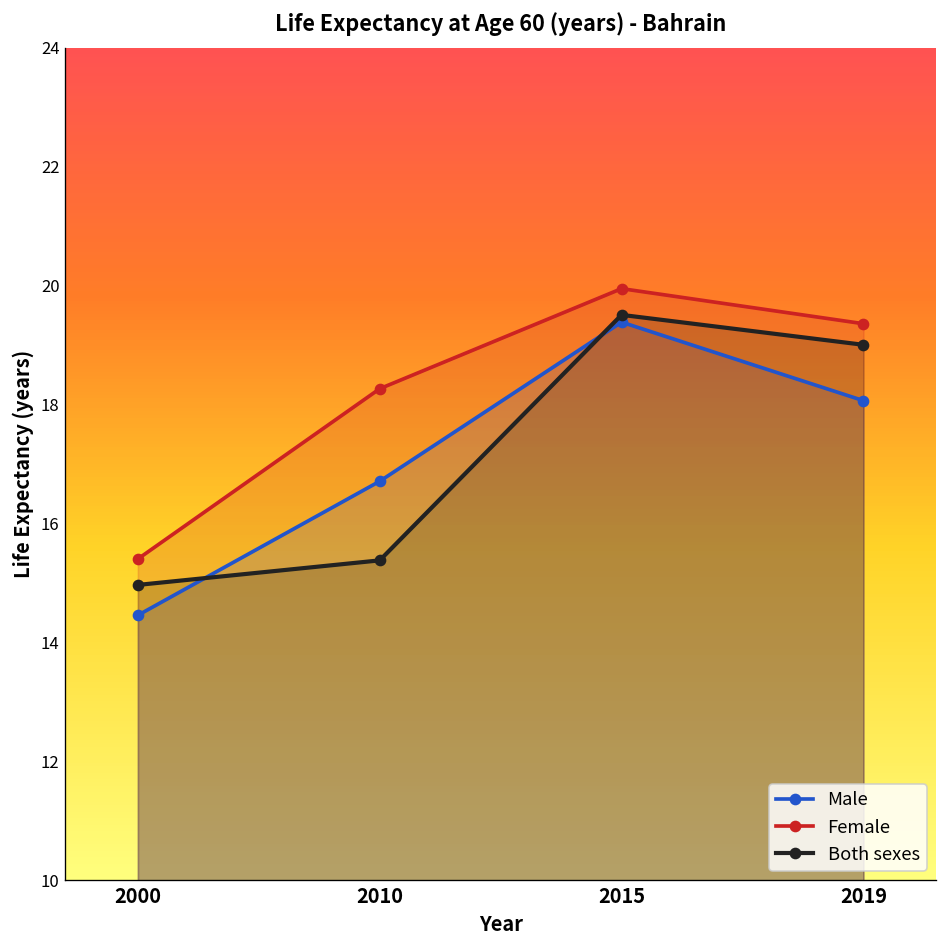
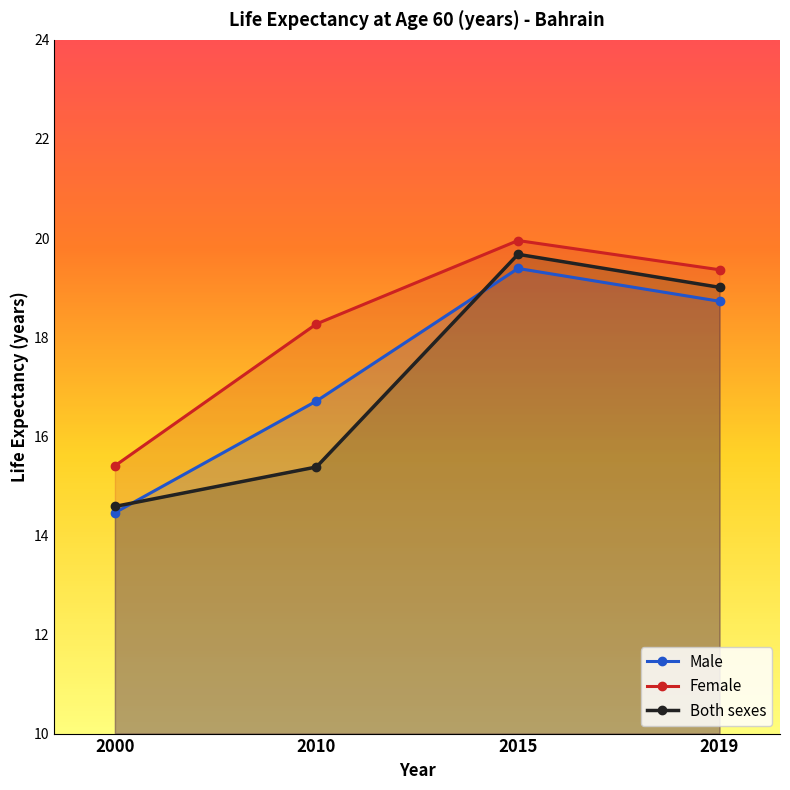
Both sexes, 2000: 15.0 -> 14.6
Both sexes, 2015: 19.5 -> 19.7
Male, 2019: 18.1 -> 18.7
